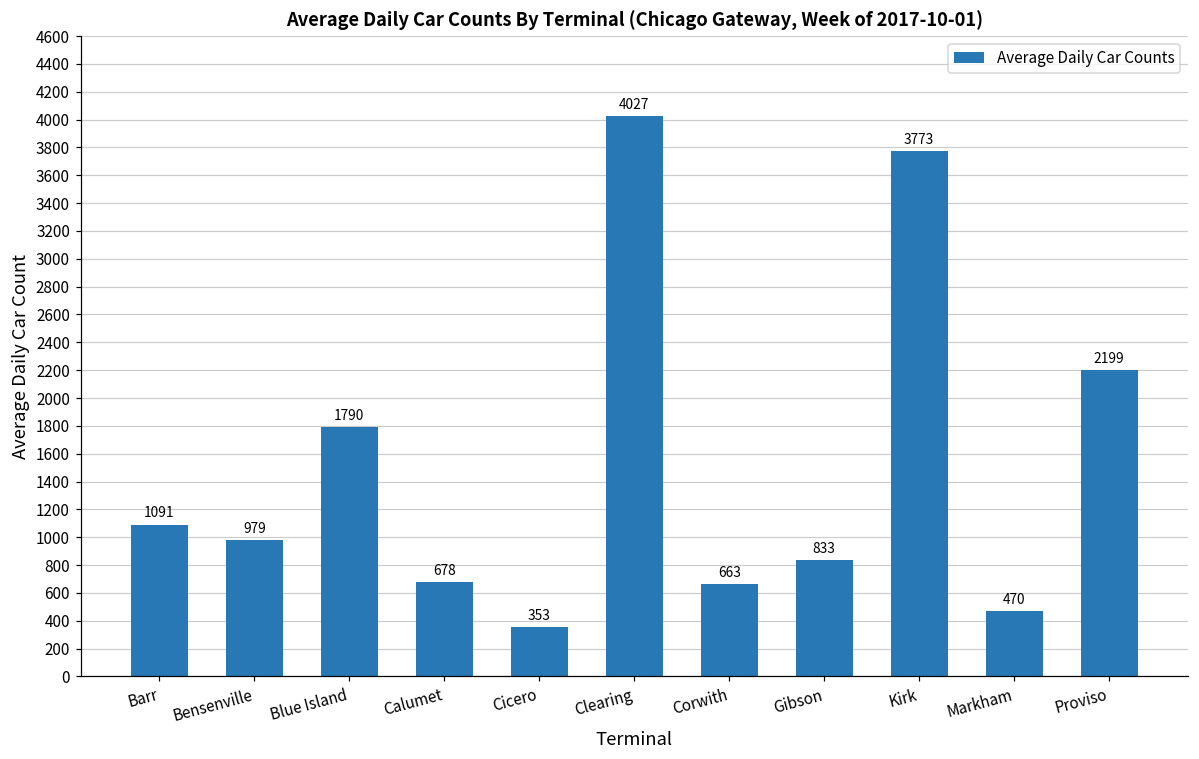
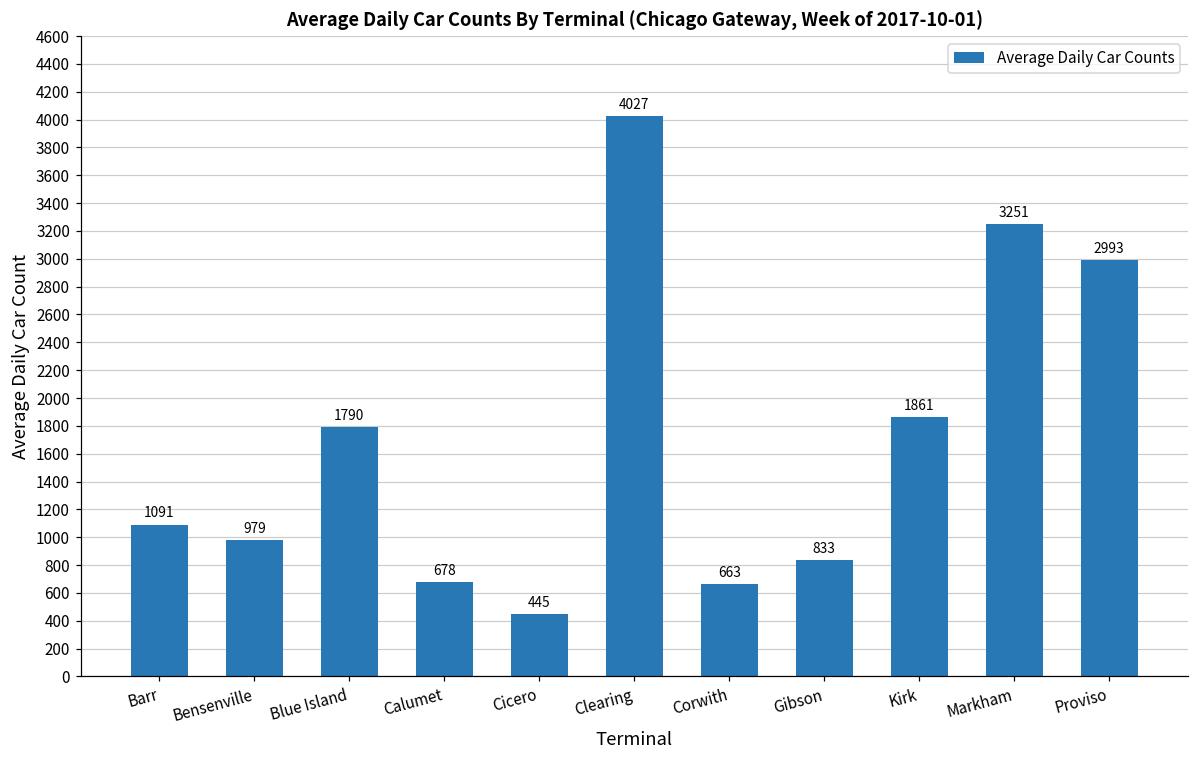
Cicero: 353 -> 445
Kirk: 3773 -> 1861
Markham: 470 -> 3251
Proviso: 2199 -> 2993
